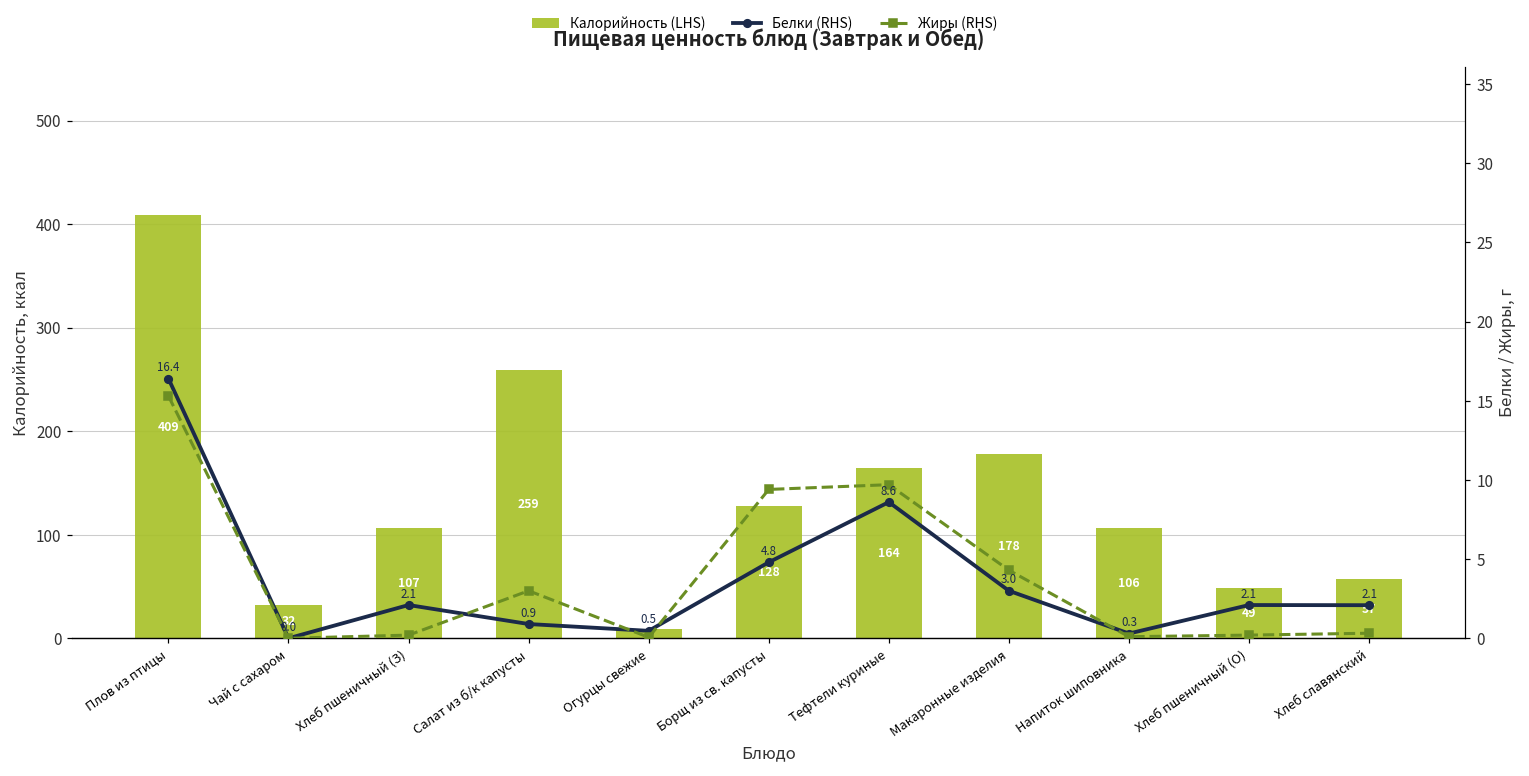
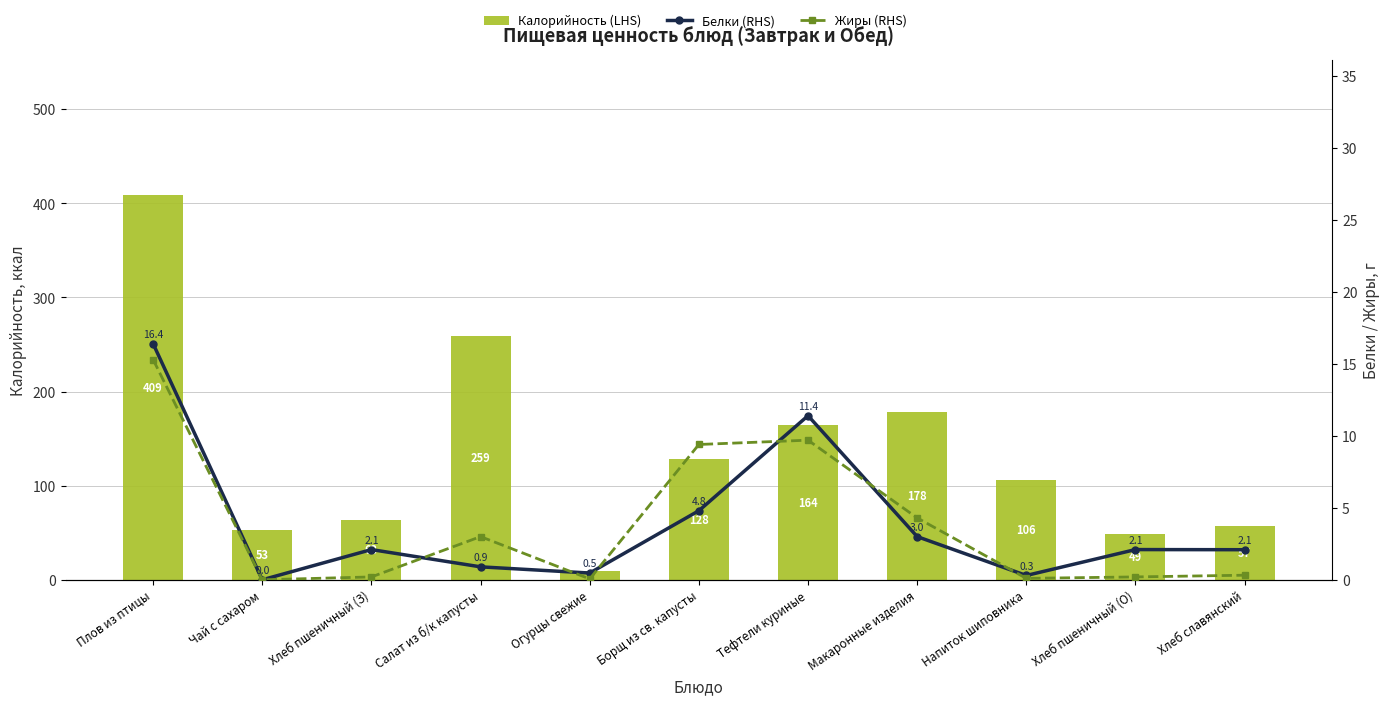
Калорийность (LHS), Чай с сахаром: 32 -> 53
Калорийность (LHS), Хлеб пшеничный (З): 107 -> 63
Белки (RHS), Тефтели куриные: 8.6 -> 11.4
